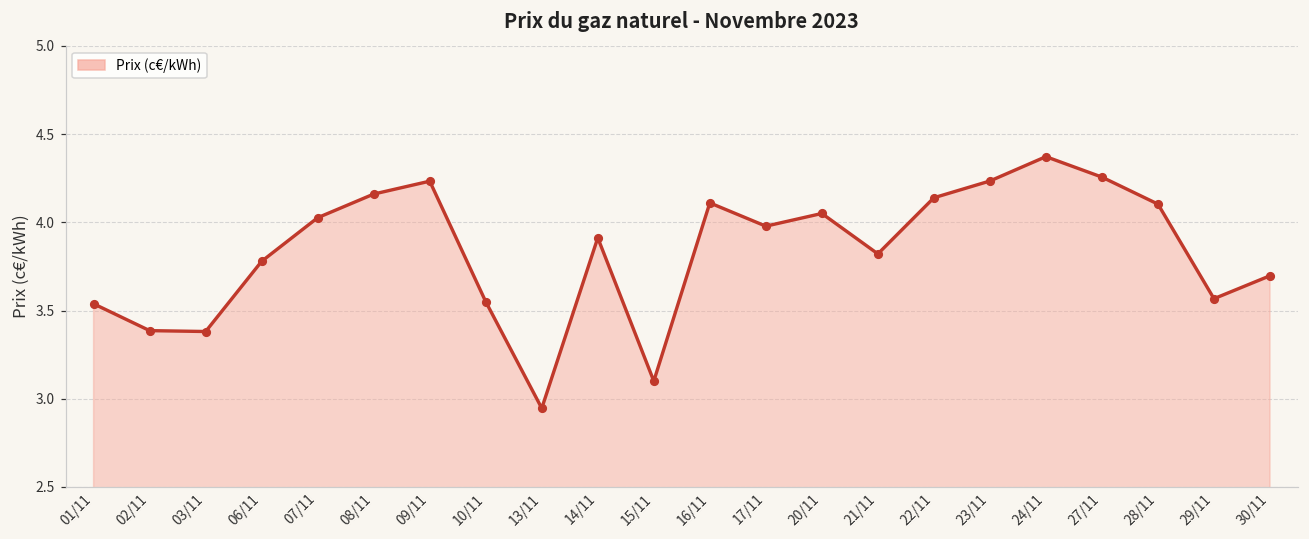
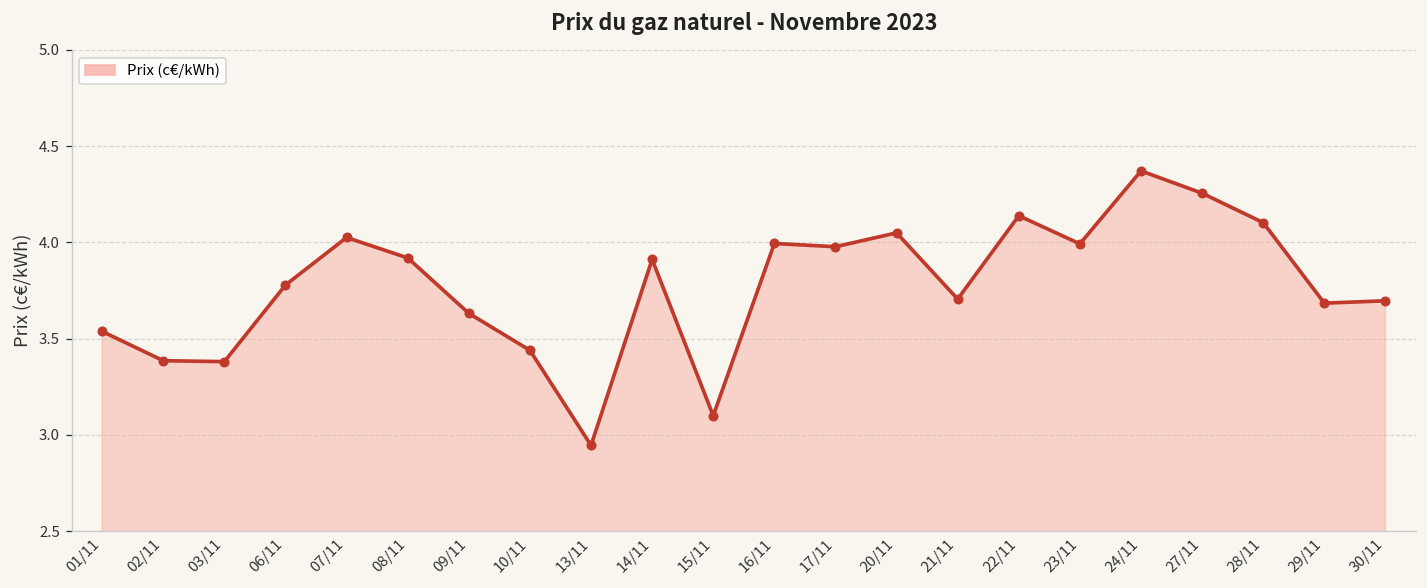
08/11: 4.16 -> 3.92
09/11: 4.23 -> 3.63
10/11: 3.55 -> 3.44
16/11: 4.11 -> 4.00
21/11: 3.82 -> 3.71
23/11: 4.23 -> 3.99
29/11: 3.57 -> 3.69
